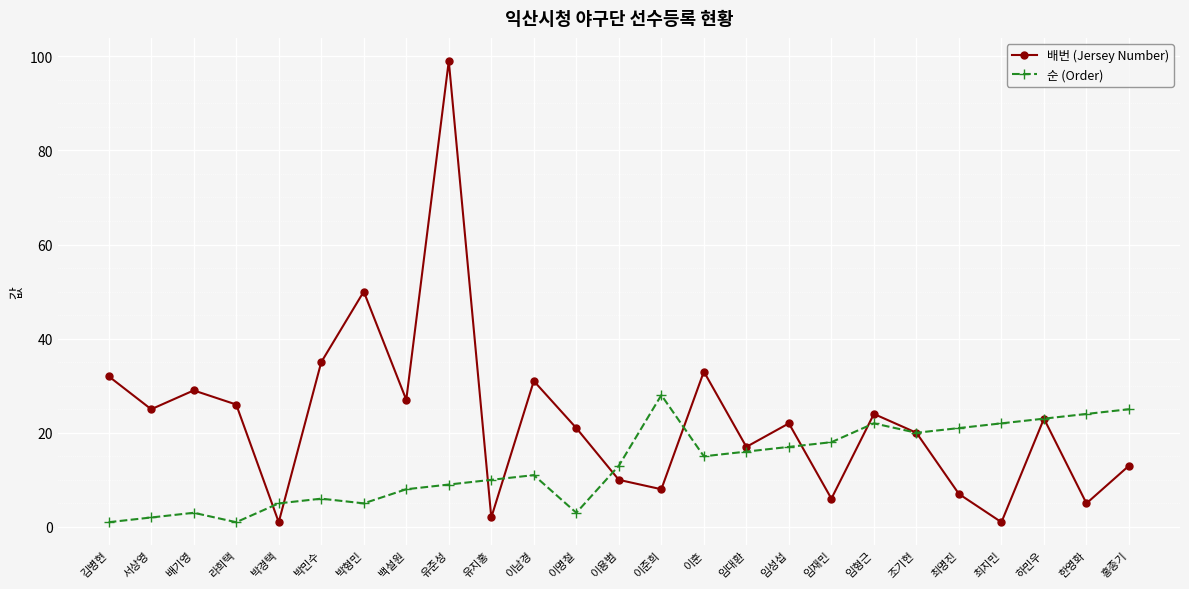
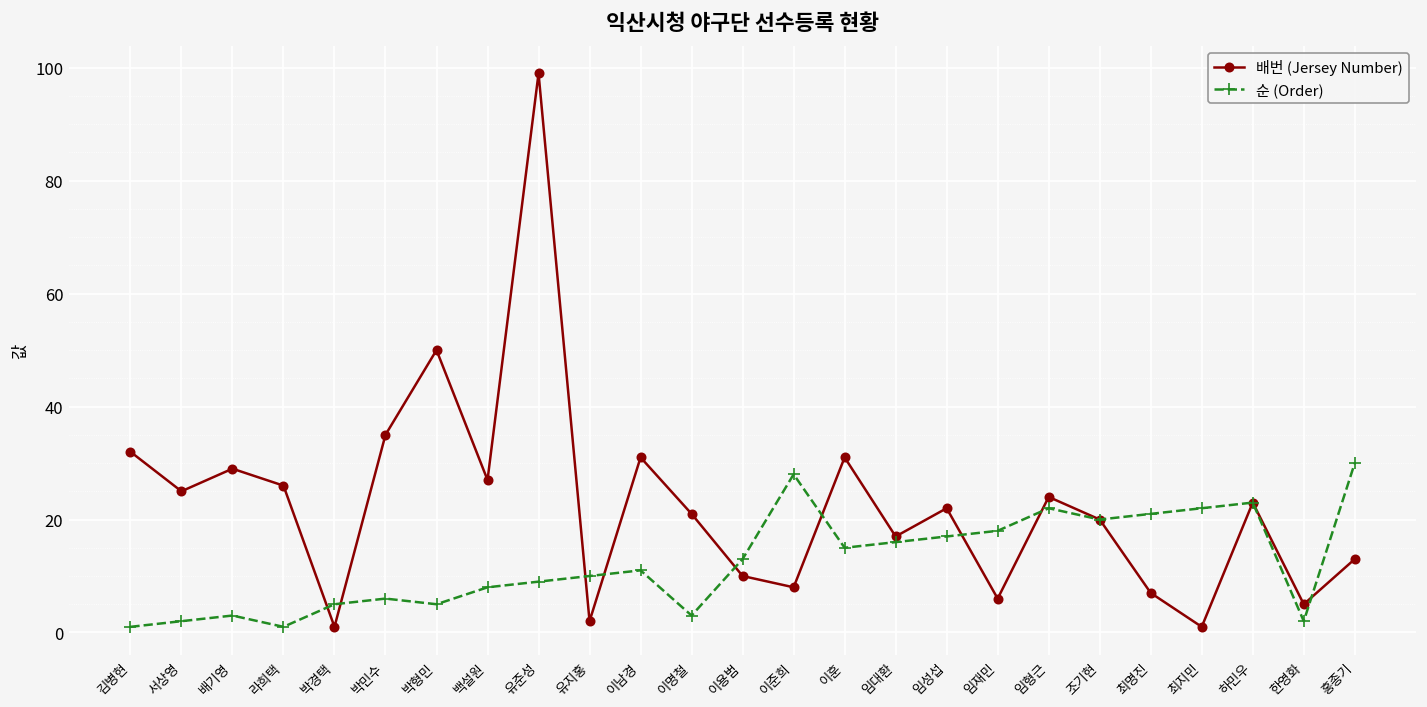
배번 (Jersey Number), 이훈: 33 -> 31
순 (Order), 한영화: 24 -> 2
순 (Order), 홍종기: 25 -> 30
